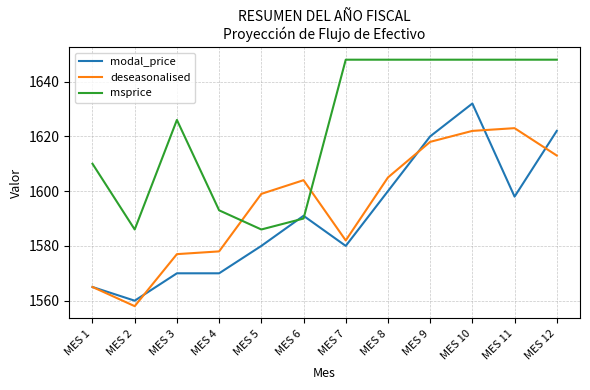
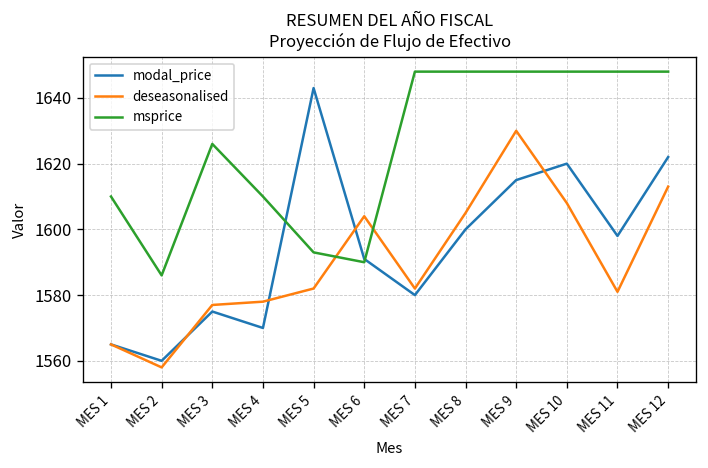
modal_price, MES 3: 1570 -> 1575
msprice, MES 4: 1593 -> 1610
modal_price, MES 5: 1580 -> 1643
deseasonalised, MES 5: 1599 -> 1582
msprice, MES 5: 1586 -> 1593
modal_price, MES 9: 1620 -> 1615
deseasonalised, MES 9: 1618 -> 1630
modal_price, MES 10: 1632 -> 1620
deseasonalised, MES 10: 1622 -> 1608
deseasonalised, MES 11: 1623 -> 1581
